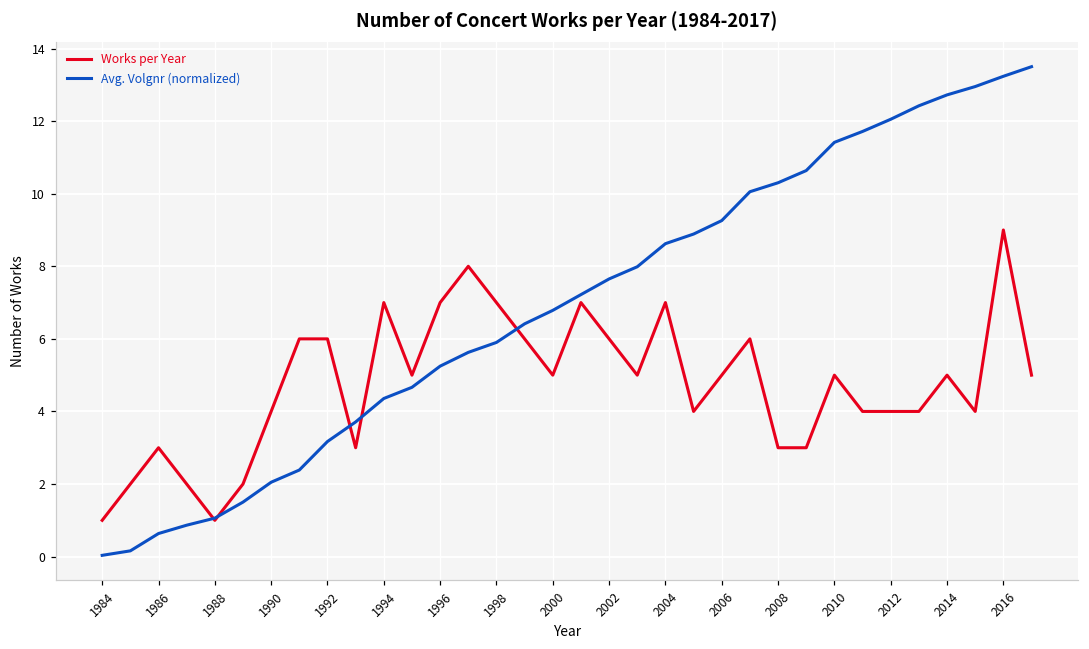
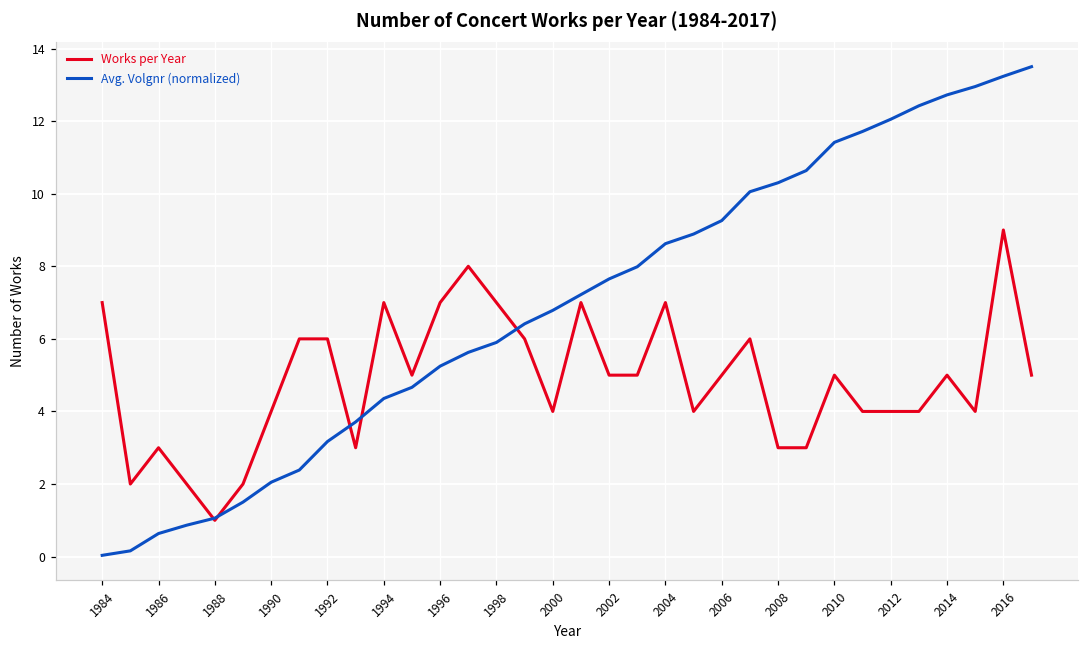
Works per Year, 1984: 1 -> 7
Works per Year, 2000: 5 -> 4
Works per Year, 2002: 6 -> 5
